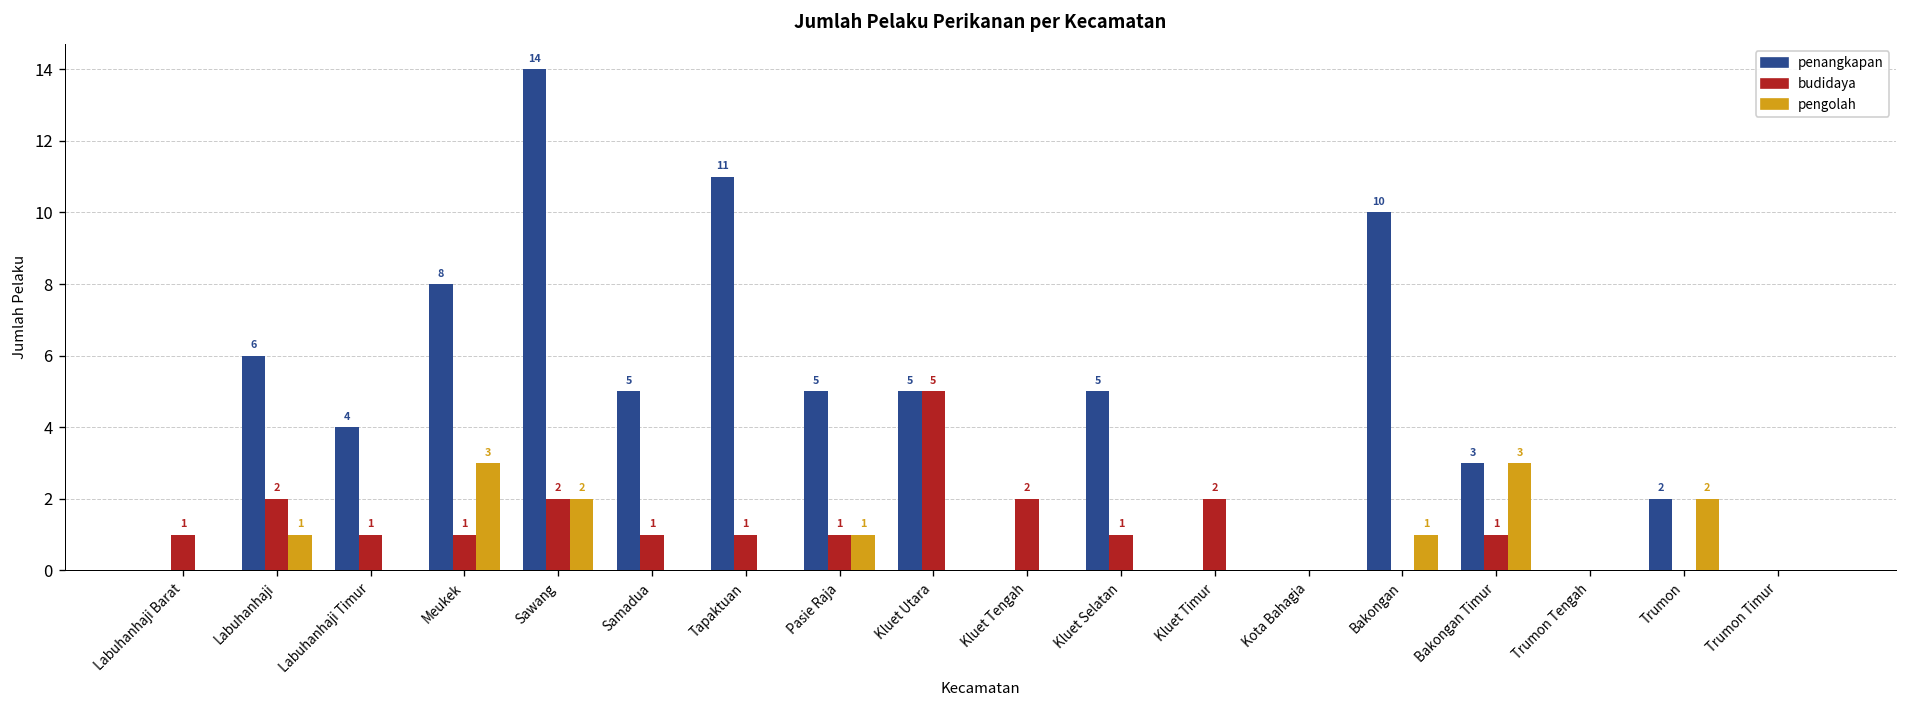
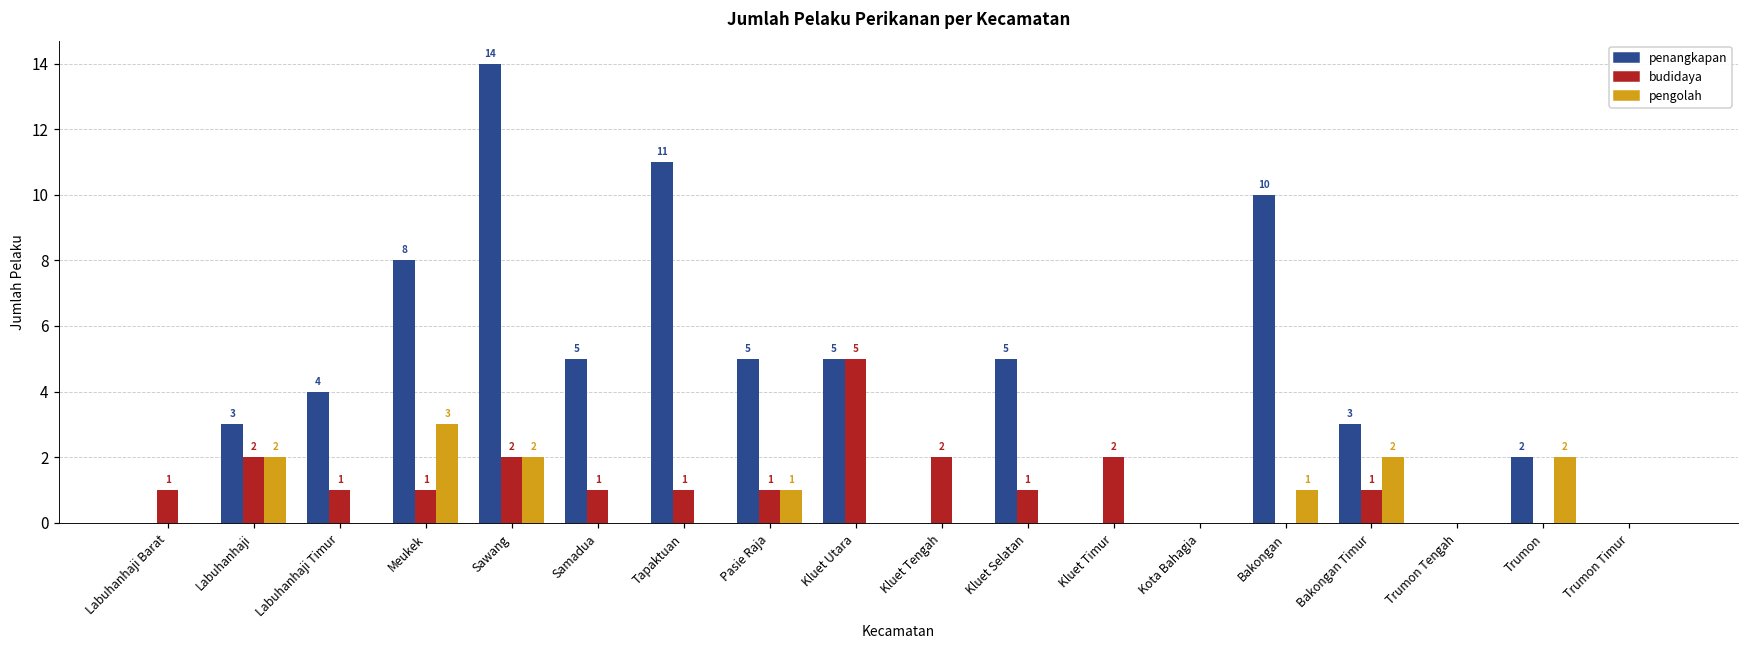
penangkapan, Labuhanhaji: 6 -> 3
pengolah, Labuhanhaji: 1 -> 2
pengolah, Bakongan Timur: 3 -> 2
